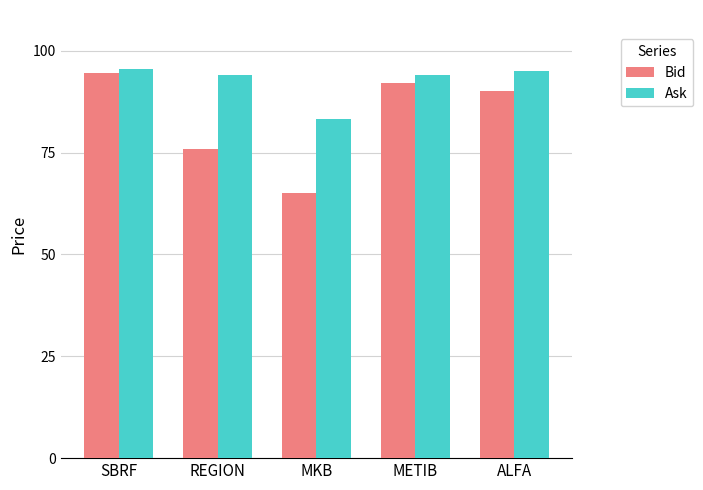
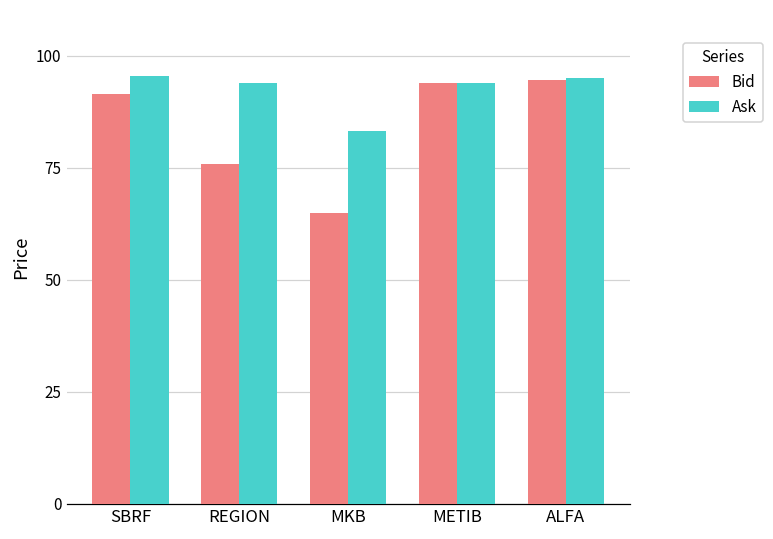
Bid, SBRF: 95 -> 91
Bid, METIB: 92 -> 94
Bid, ALFA: 90 -> 95
